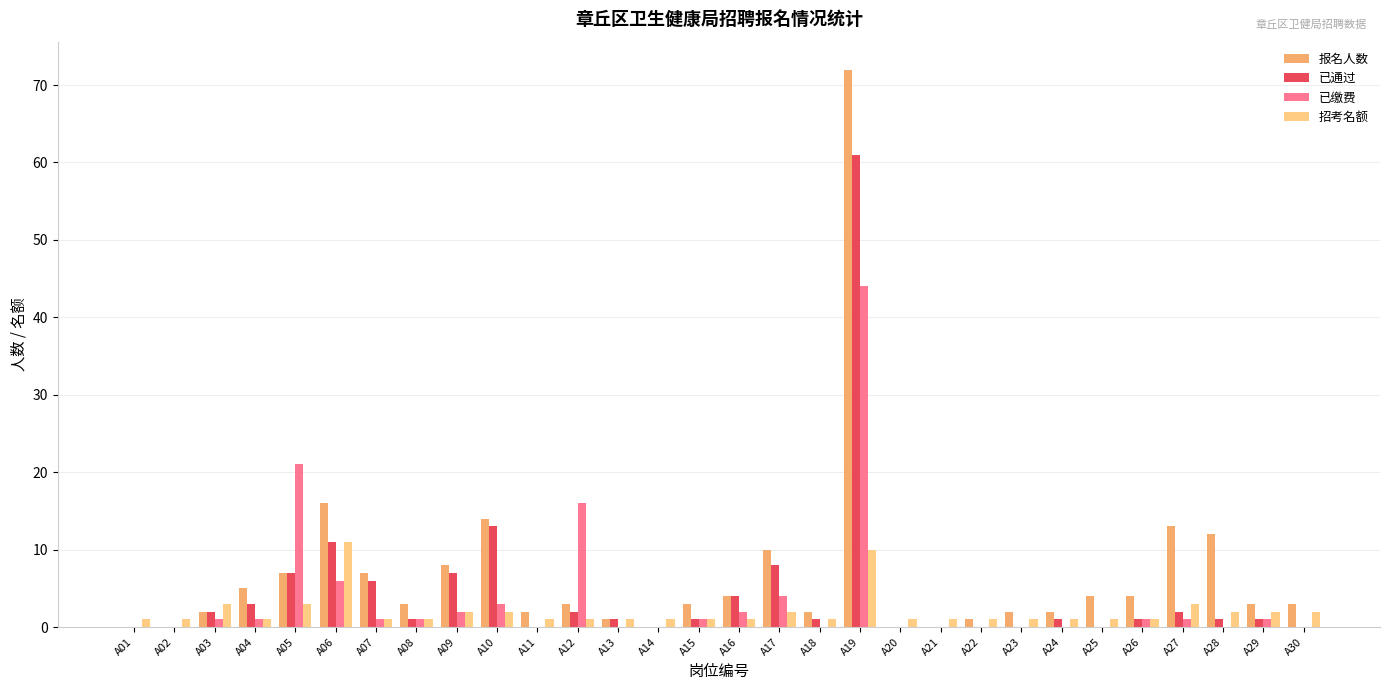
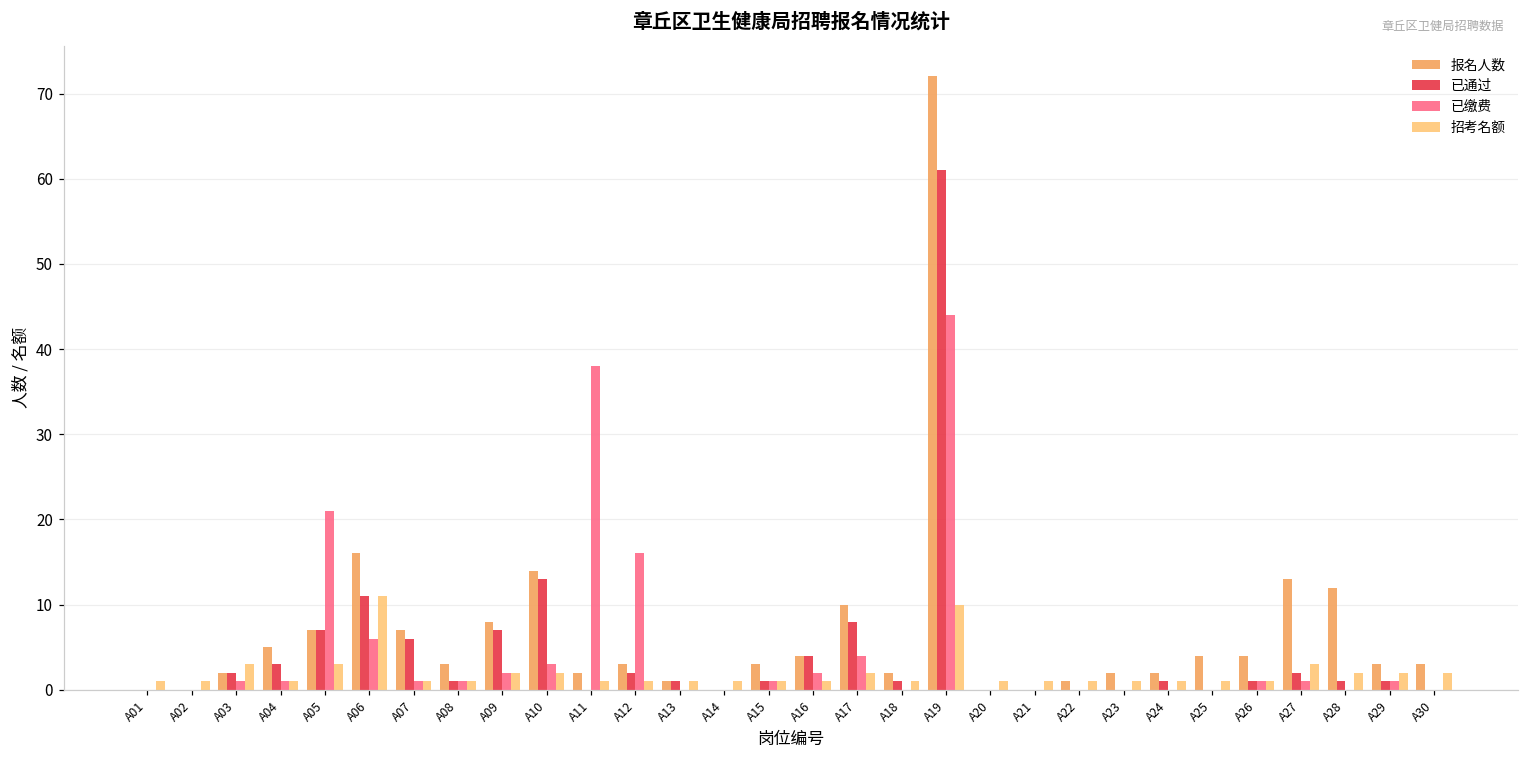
已缴费, A11: 0 -> 38
